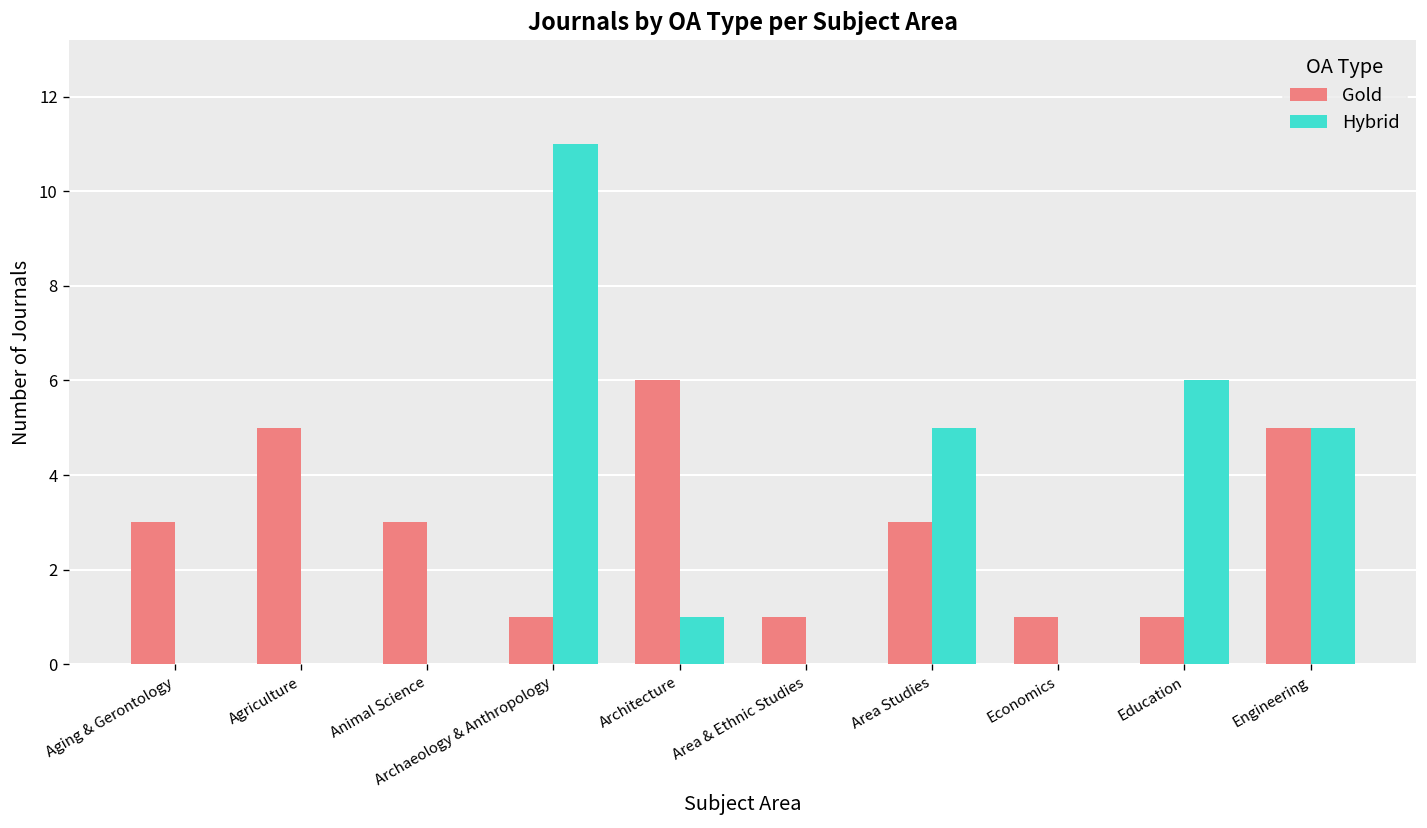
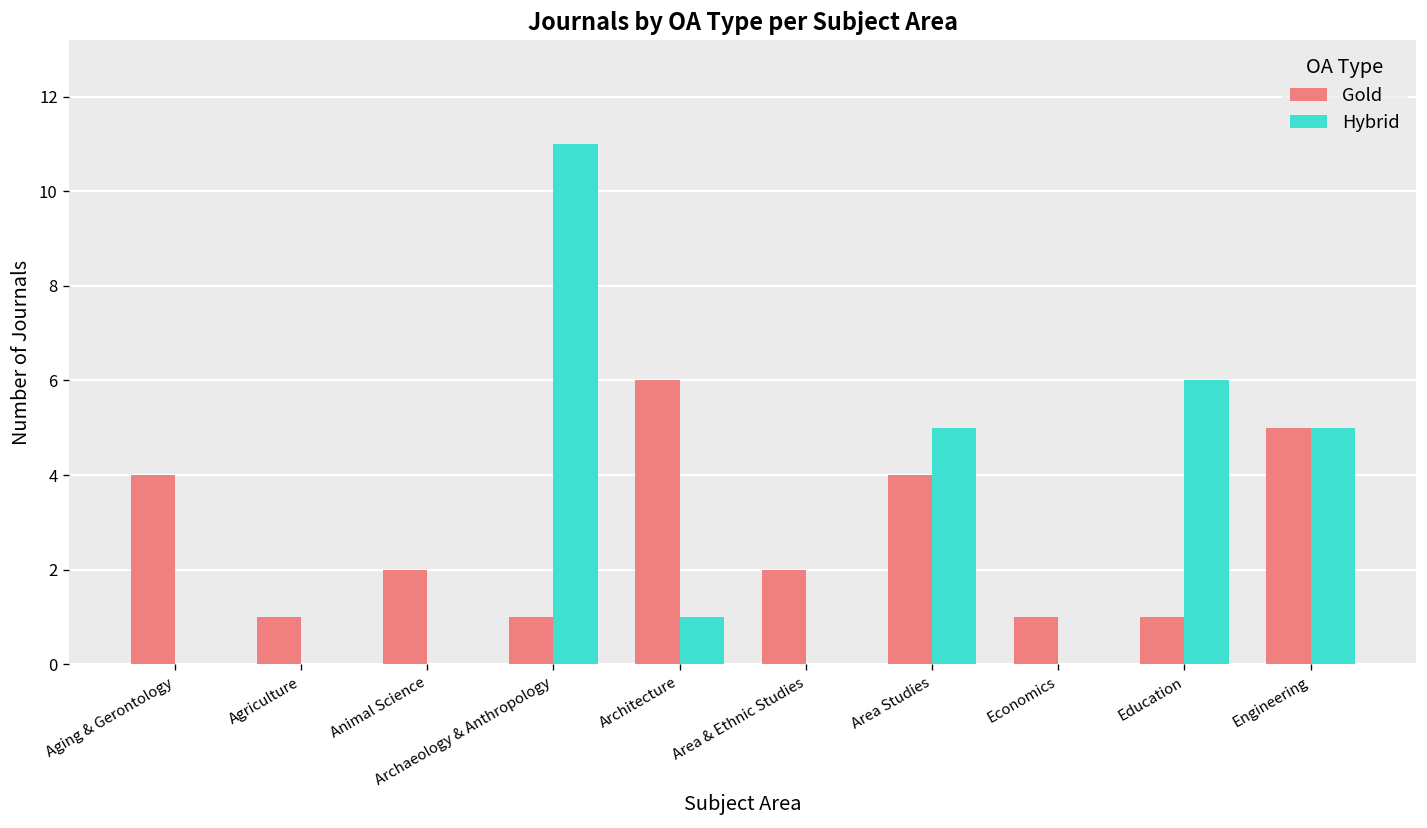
Gold, Aging & Gerontology: 3 -> 4
Gold, Agriculture: 5 -> 1
Gold, Animal Science: 3 -> 2
Gold, Area & Ethnic Studies: 1 -> 2
Gold, Area Studies: 3 -> 4
